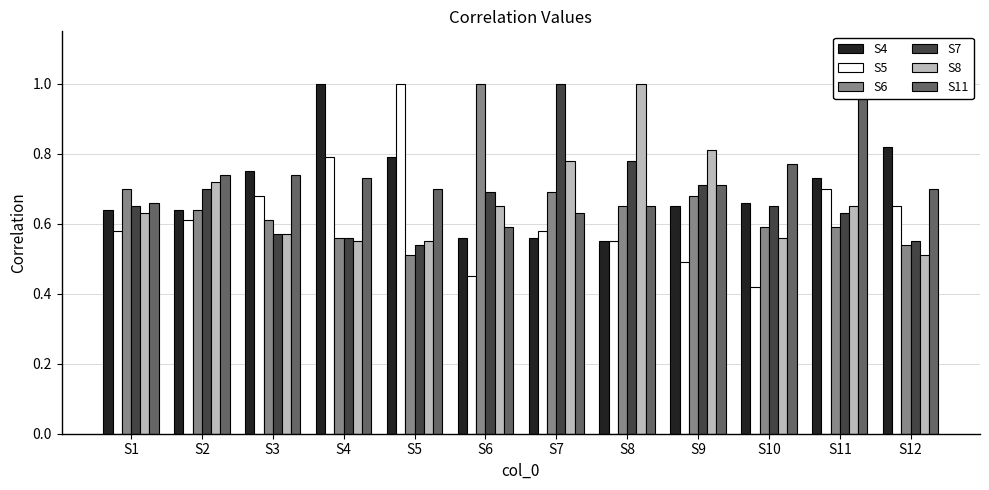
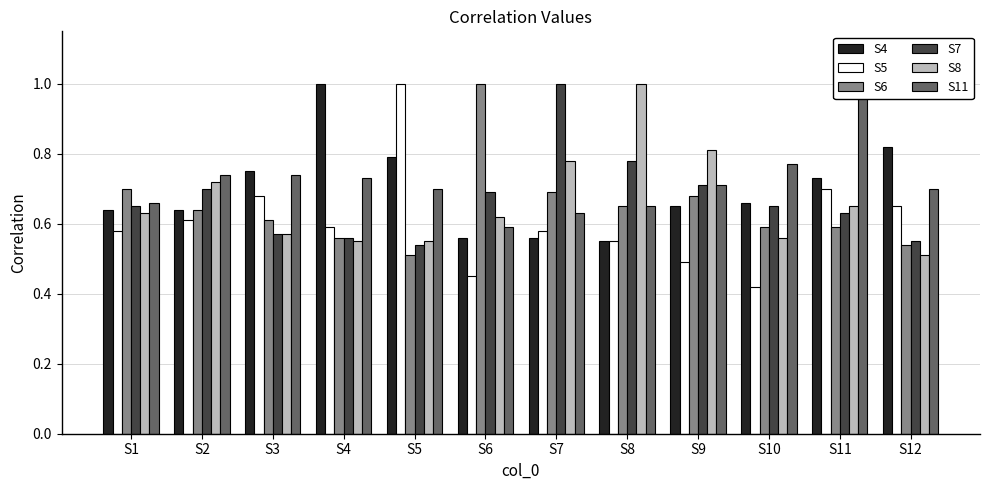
S5, S4: 0.79 -> 0.59
S8, S6: 0.65 -> 0.62
